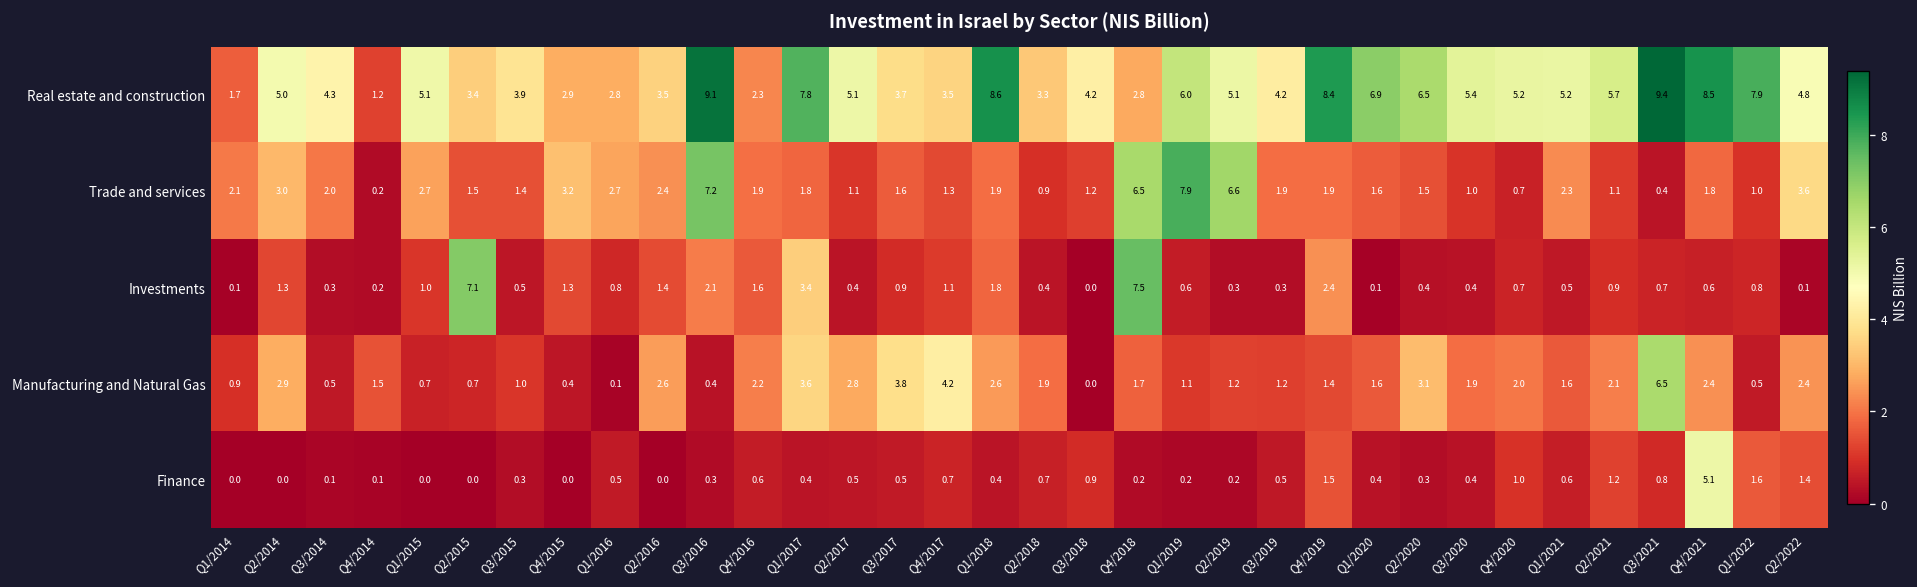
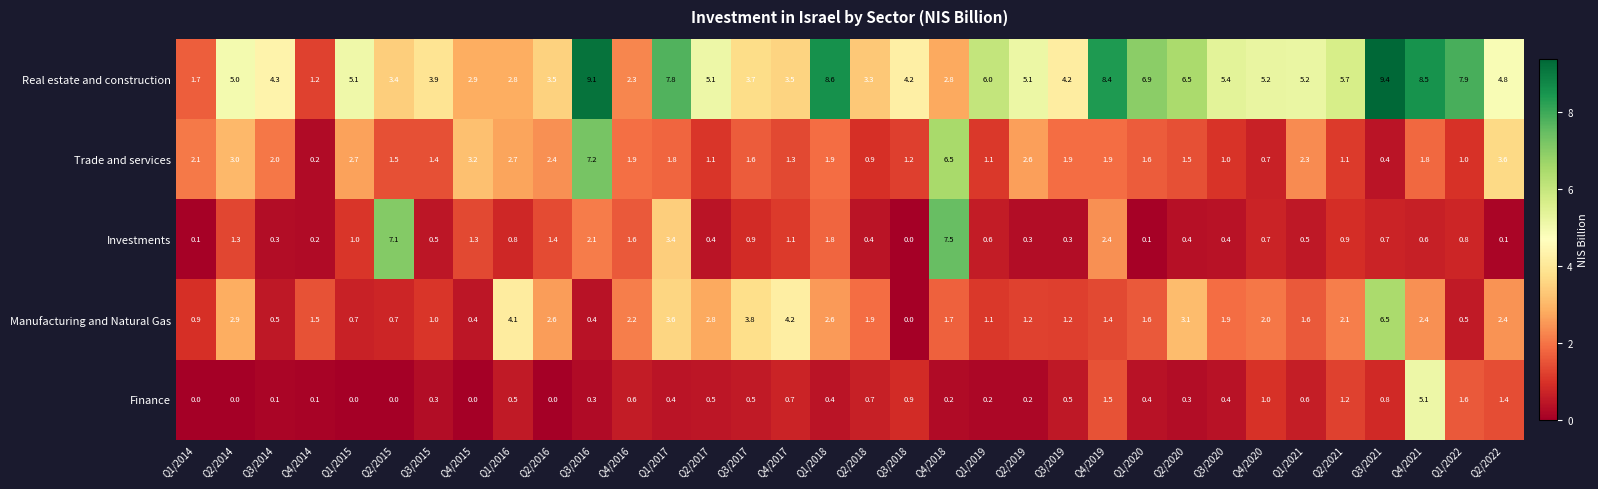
Trade and services, Q1/2019: 7.9 -> 1.1
Trade and services, Q2/2019: 6.6 -> 2.6
Manufacturing and Natural Gas, Q1/2016: 0.1 -> 4.1
